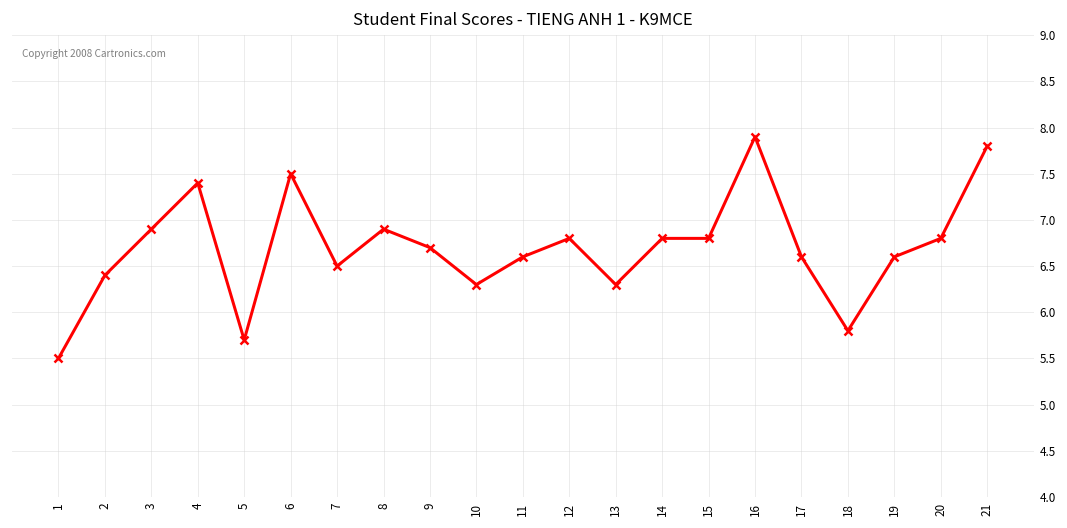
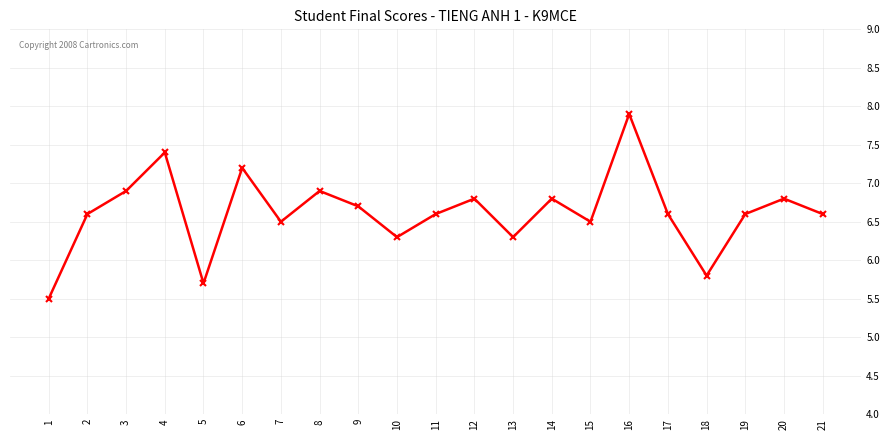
2: 6.4 -> 6.6
6: 7.5 -> 7.2
15: 6.8 -> 6.5
21: 7.8 -> 6.6
